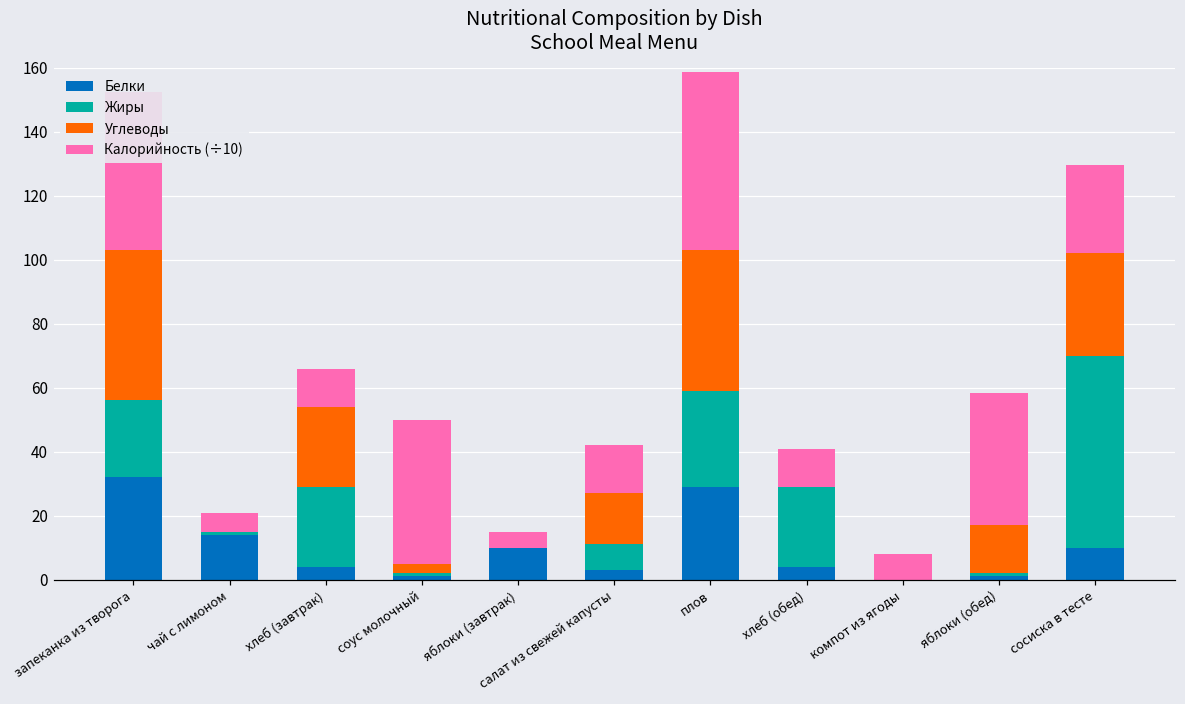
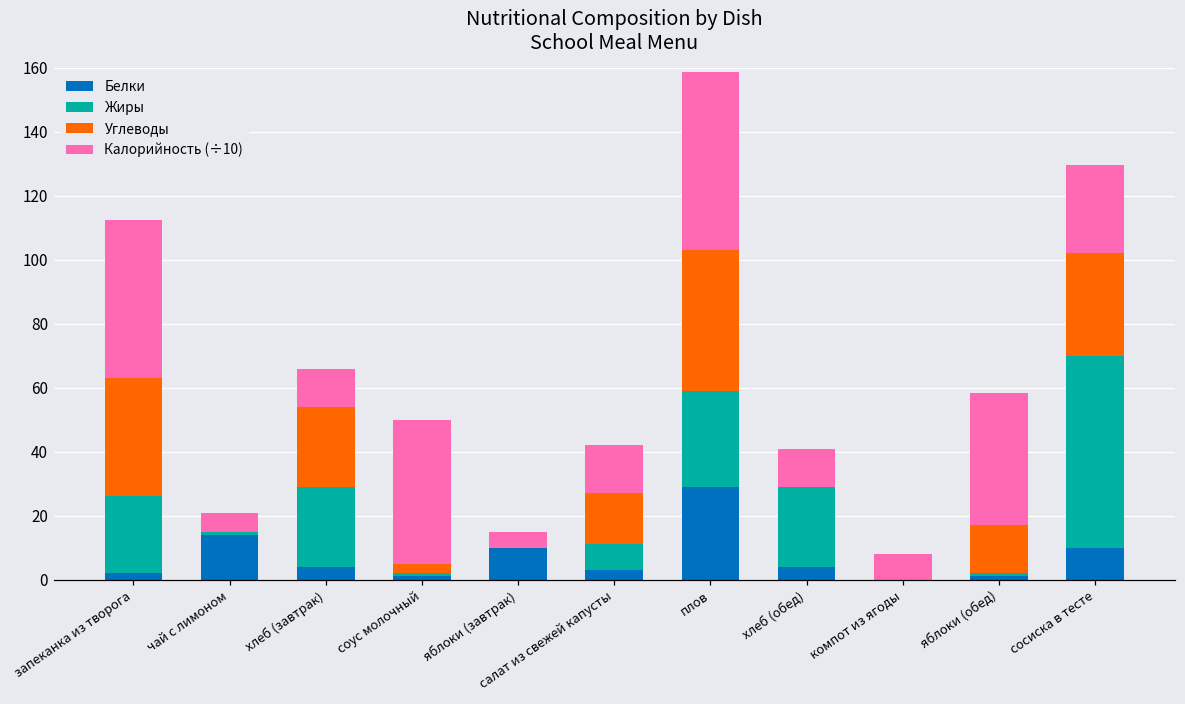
Белки, запеканка из творога: 32 -> 2
Углеводы, запеканка из творога: 47 -> 37
